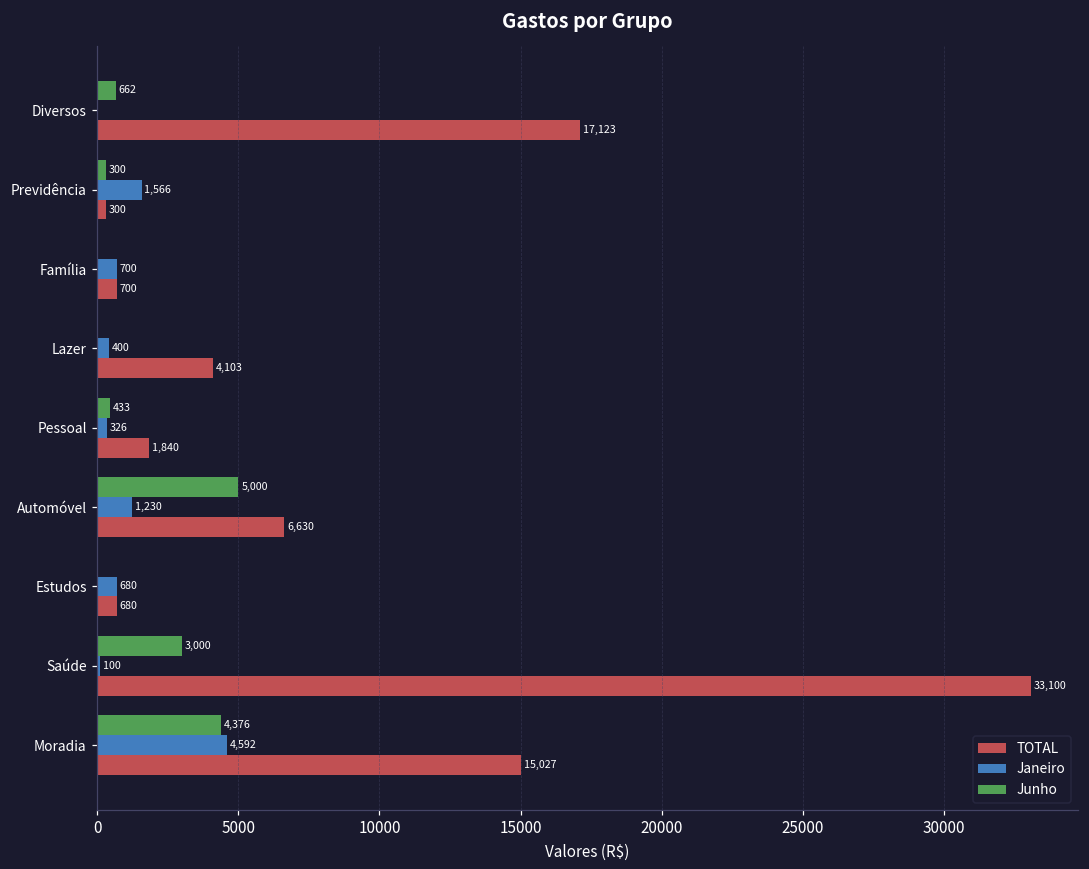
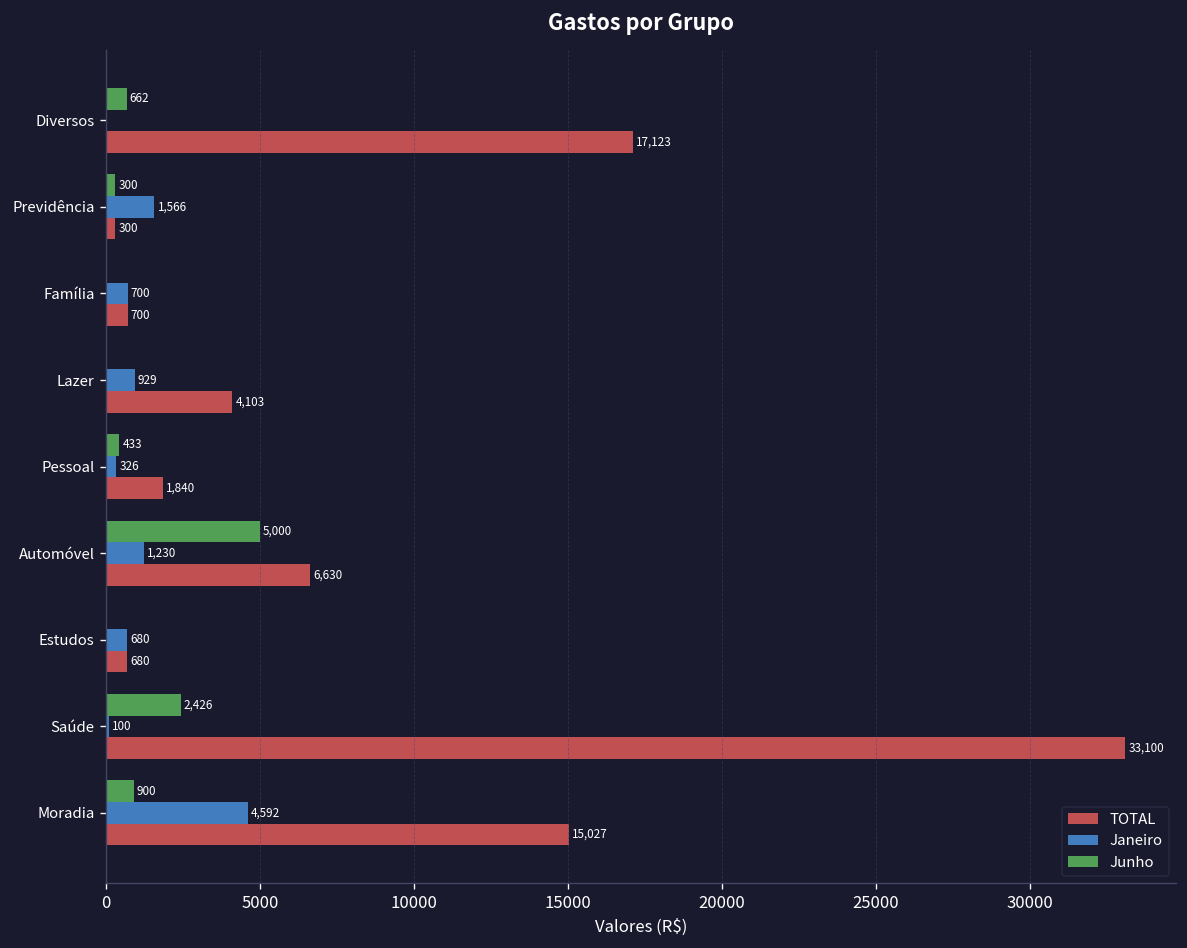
Janeiro, Lazer: 400 -> 929
Junho, Saúde: 3,000 -> 2,426
Junho, Moradia: 4,376 -> 900
